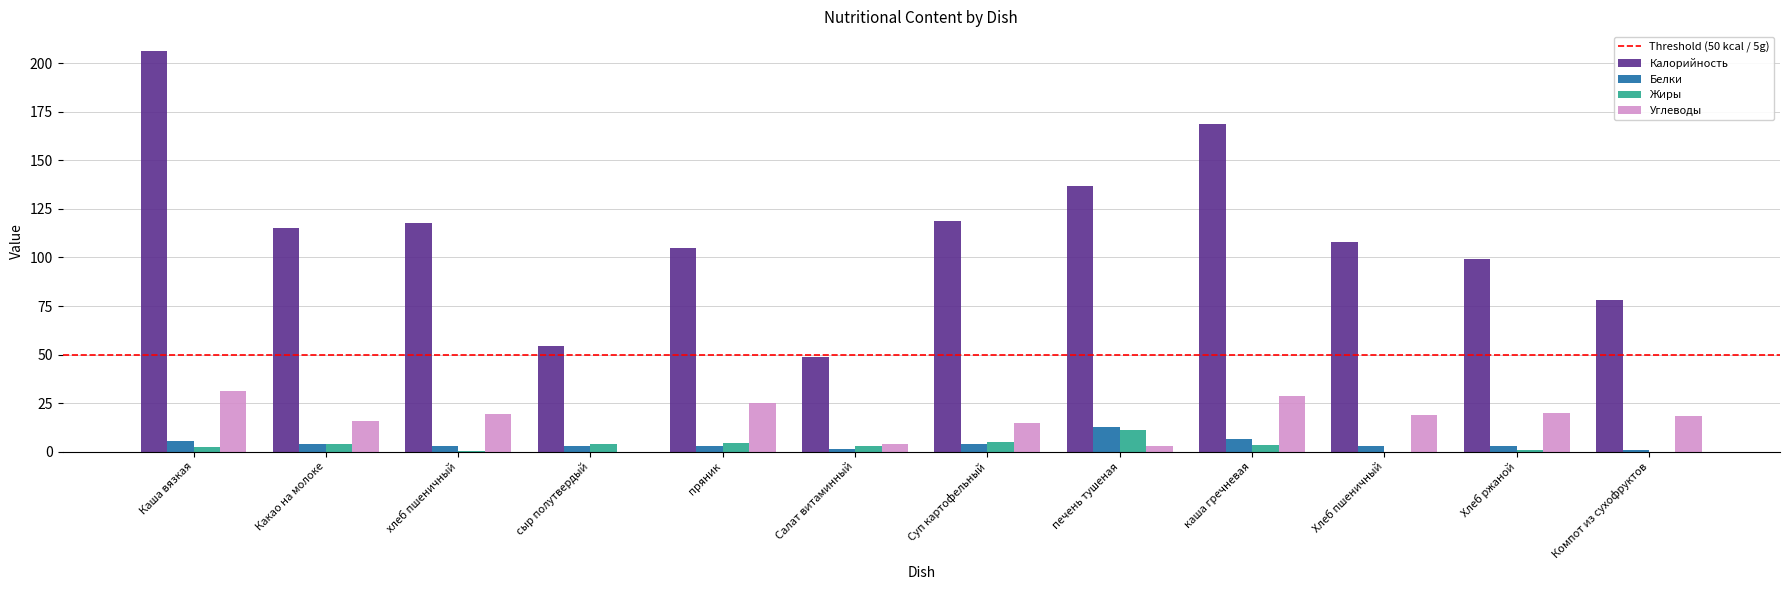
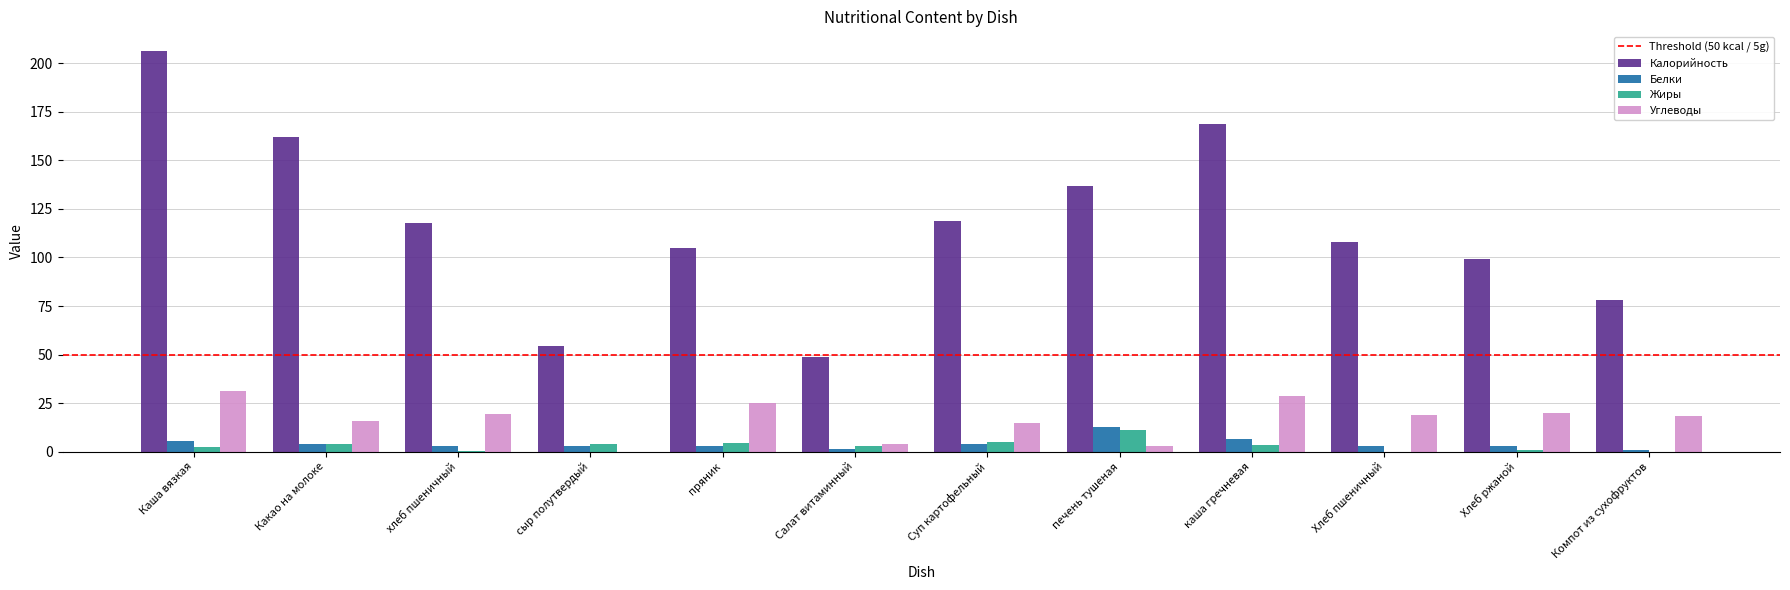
Калорийность, Какао на молоке: 115 -> 162
